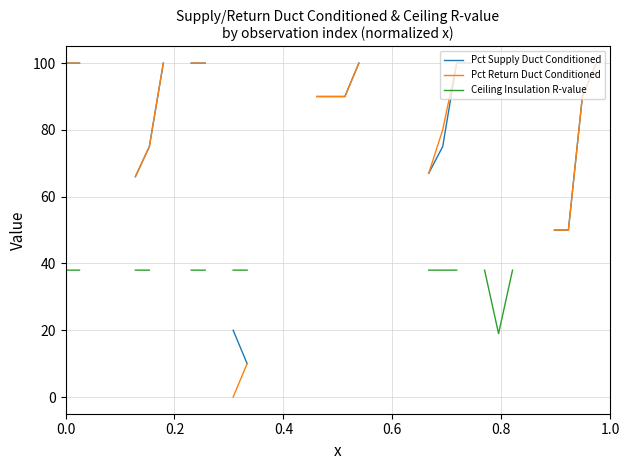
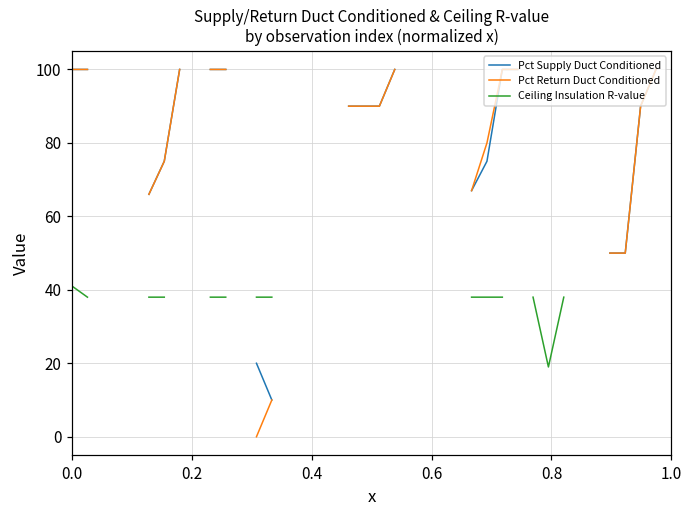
Ceiling Insulation R-value, 0.0: 38 -> 41
